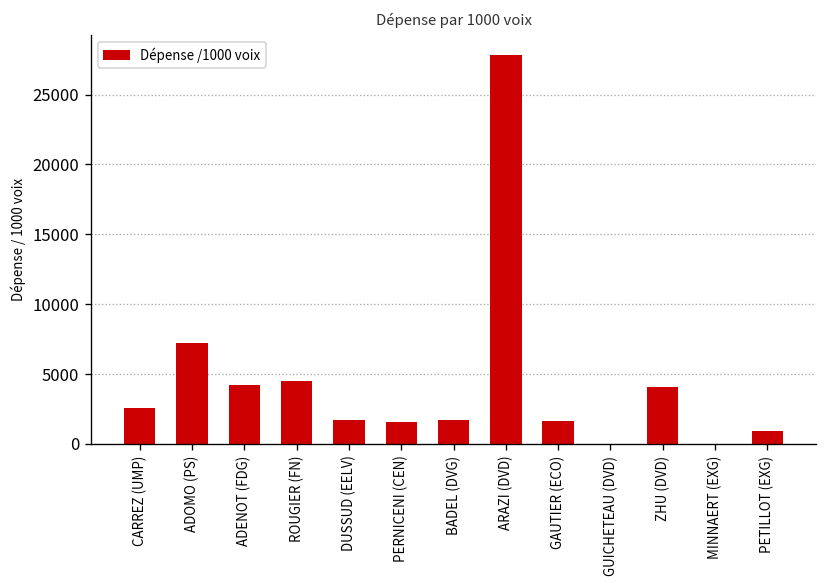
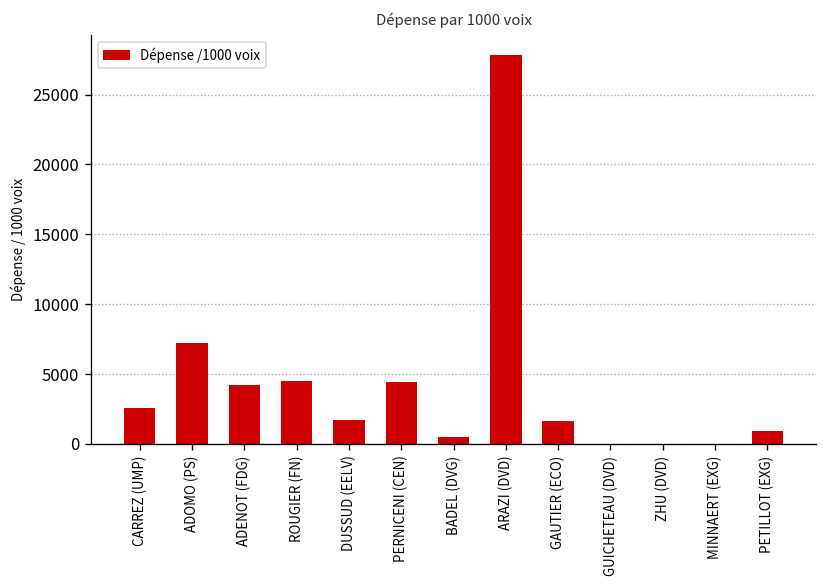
PERNICENI (CEN): 1600 -> 4400
BADEL (DVG): 1700 -> 500
ZHU (DVD): 4100 -> 0
